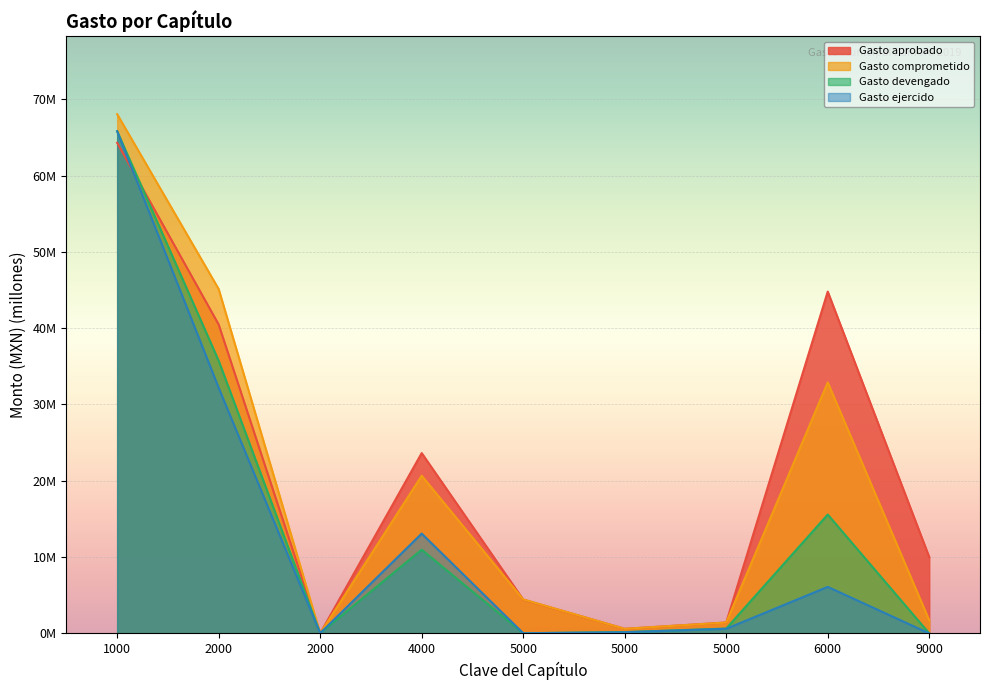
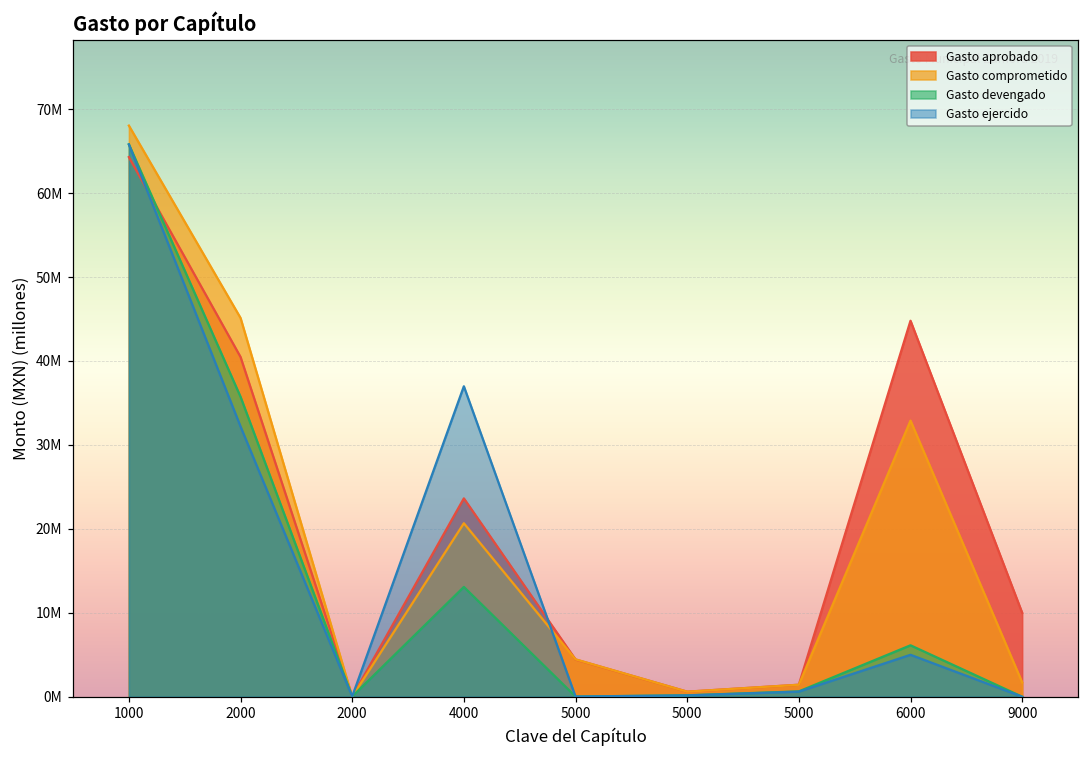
Gasto devengado, 4000: 11000000 -> 13000000
Gasto ejercido, 4000: 13000000 -> 37000000
Gasto devengado, 6000: 16000000 -> 6000000
Gasto ejercido, 6000: 6000000 -> 5000000
